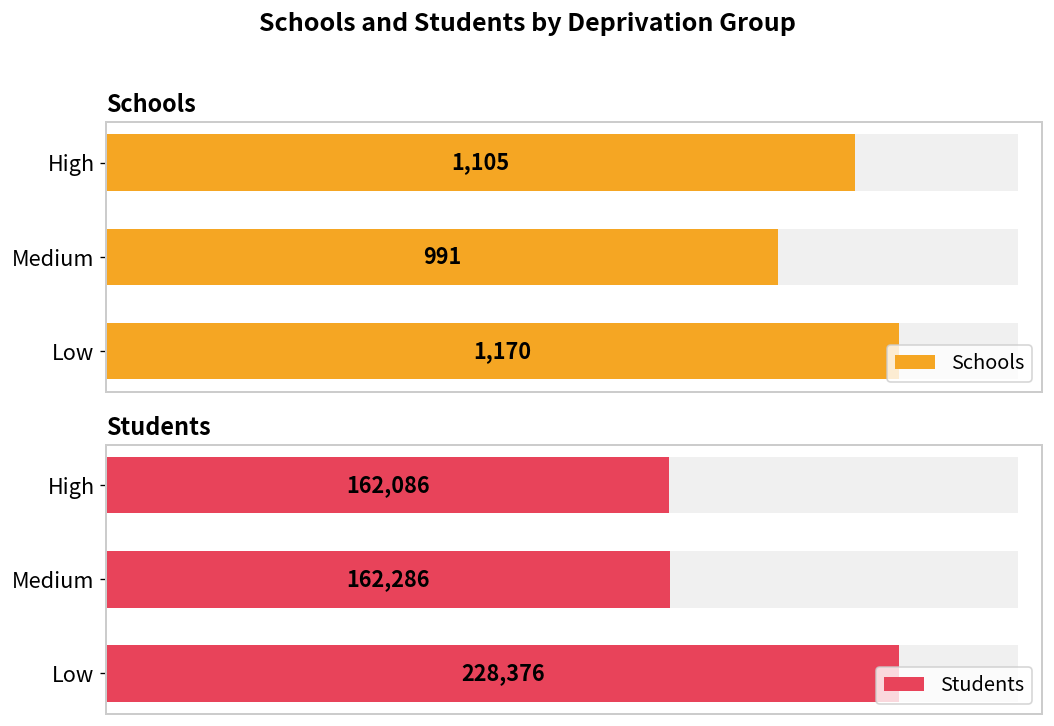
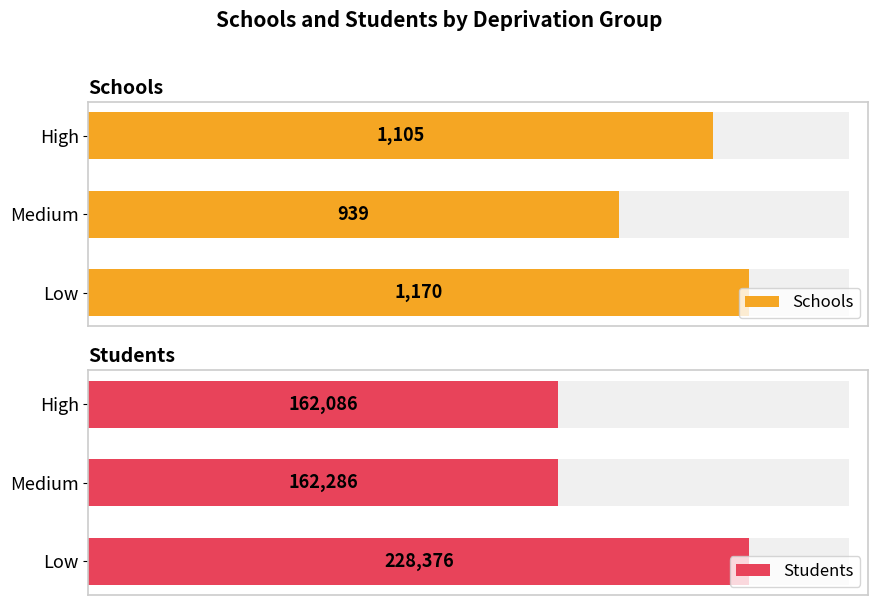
Schools, Schools, Medium: 991 -> 939
